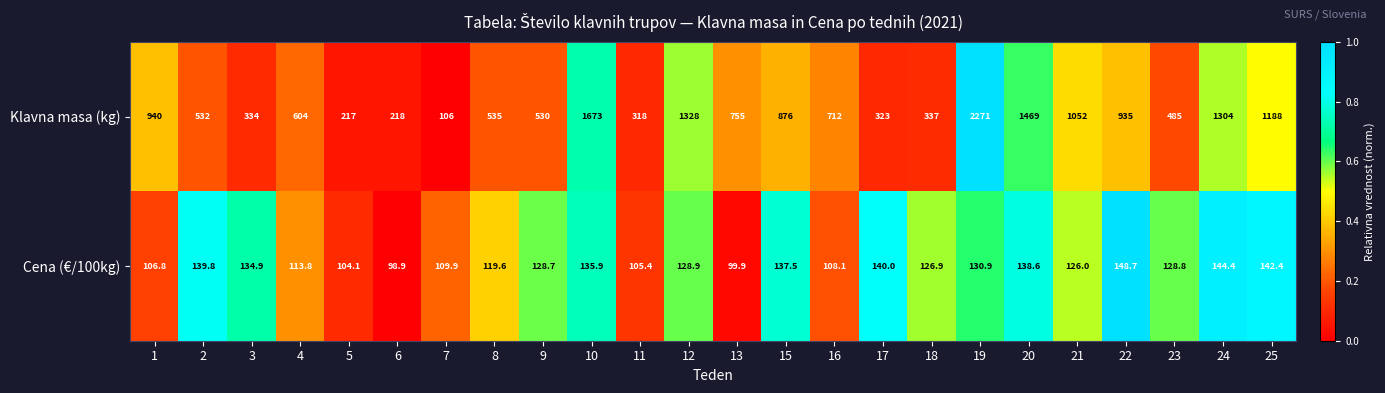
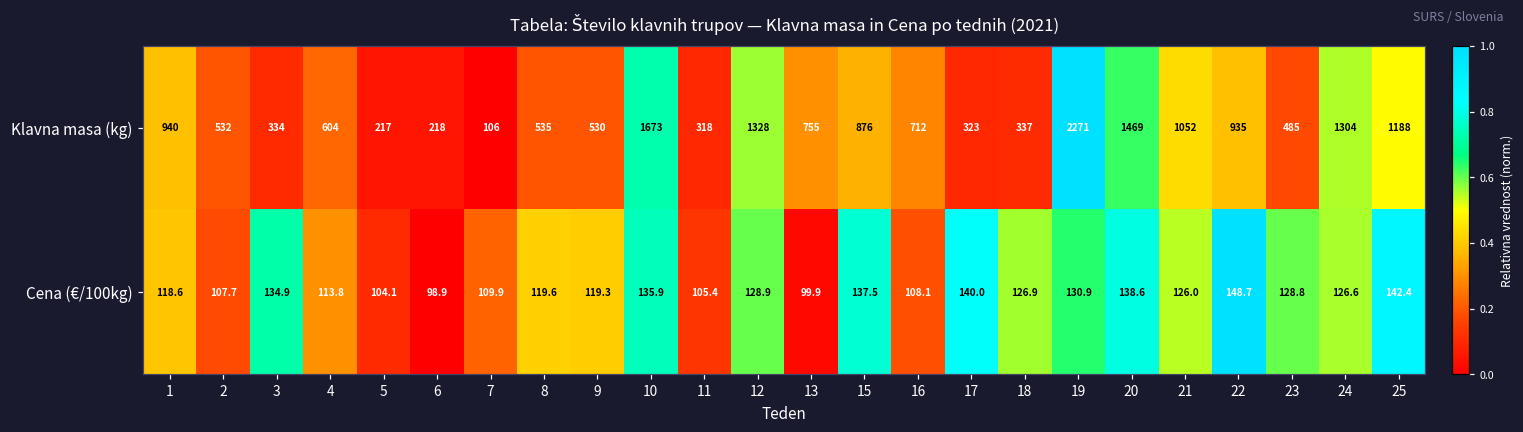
Cena (€/100kg), 1: 106.8 -> 118.6
Cena (€/100kg), 2: 139.8 -> 107.7
Cena (€/100kg), 9: 128.7 -> 119.3
Cena (€/100kg), 24: 144.4 -> 126.6
